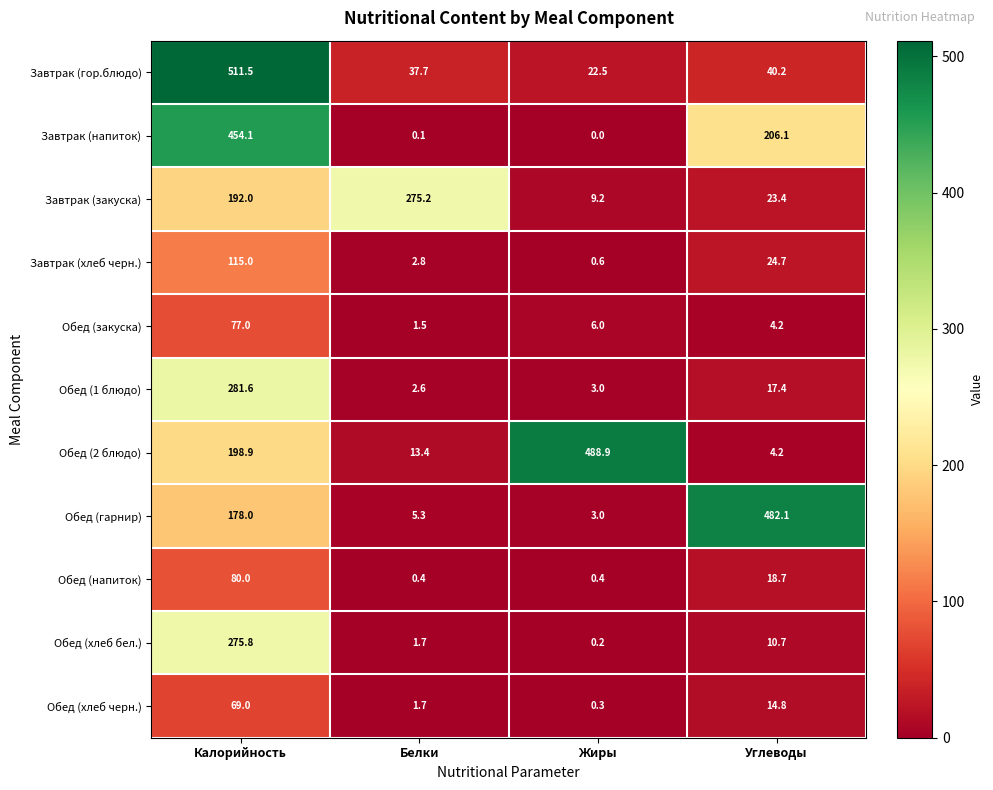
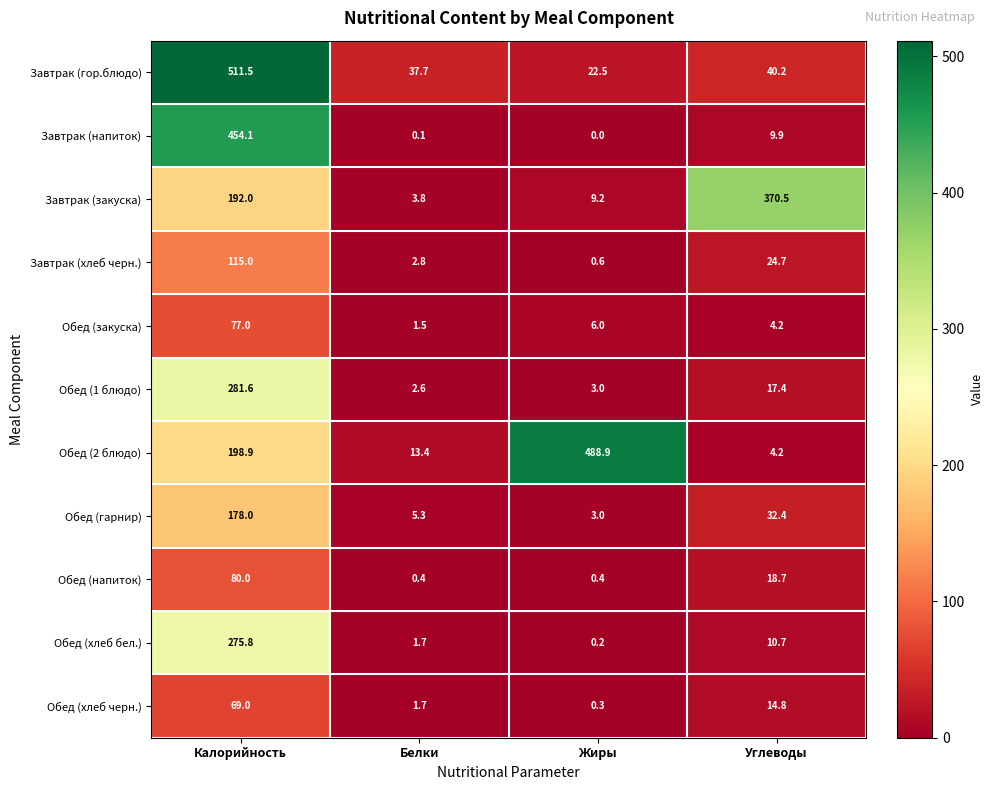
Завтрак (напиток), Углеводы: 206.1 -> 9.9
Завтрак (закуска), Белки: 275.2 -> 3.8
Завтрак (закуска), Углеводы: 23.4 -> 370.5
Обед (гарнир), Углеводы: 482.1 -> 32.4
